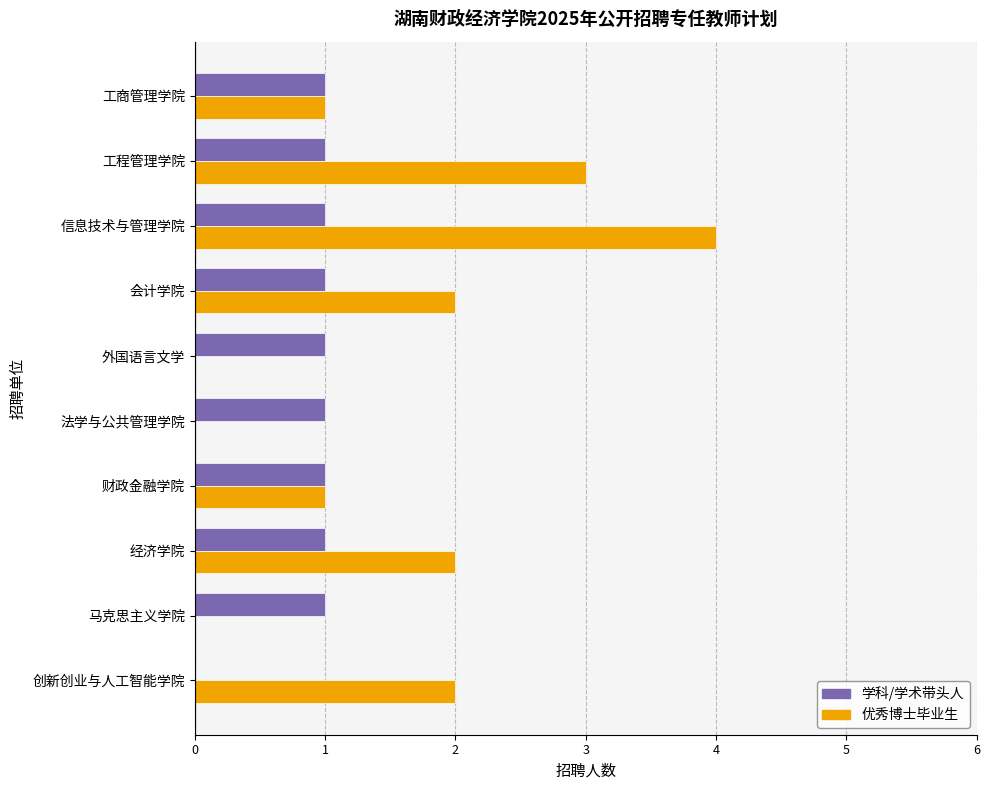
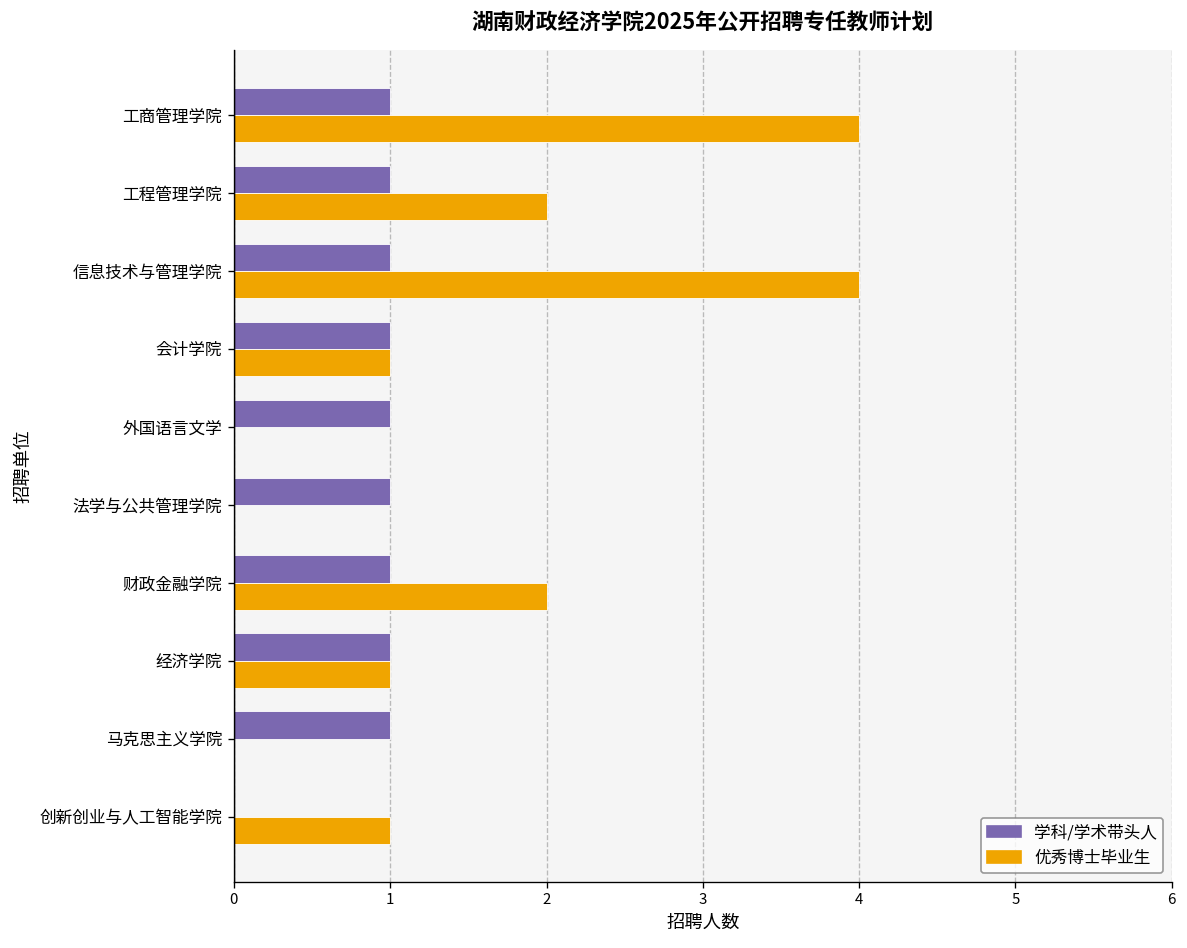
优秀博士毕业生, 工商管理学院: 1 -> 4
优秀博士毕业生, 工程管理学院: 3 -> 2
优秀博士毕业生, 会计学院: 2 -> 1
优秀博士毕业生, 财政金融学院: 1 -> 2
优秀博士毕业生, 经济学院: 2 -> 1
优秀博士毕业生, 创新创业与人工智能学院: 2 -> 1
